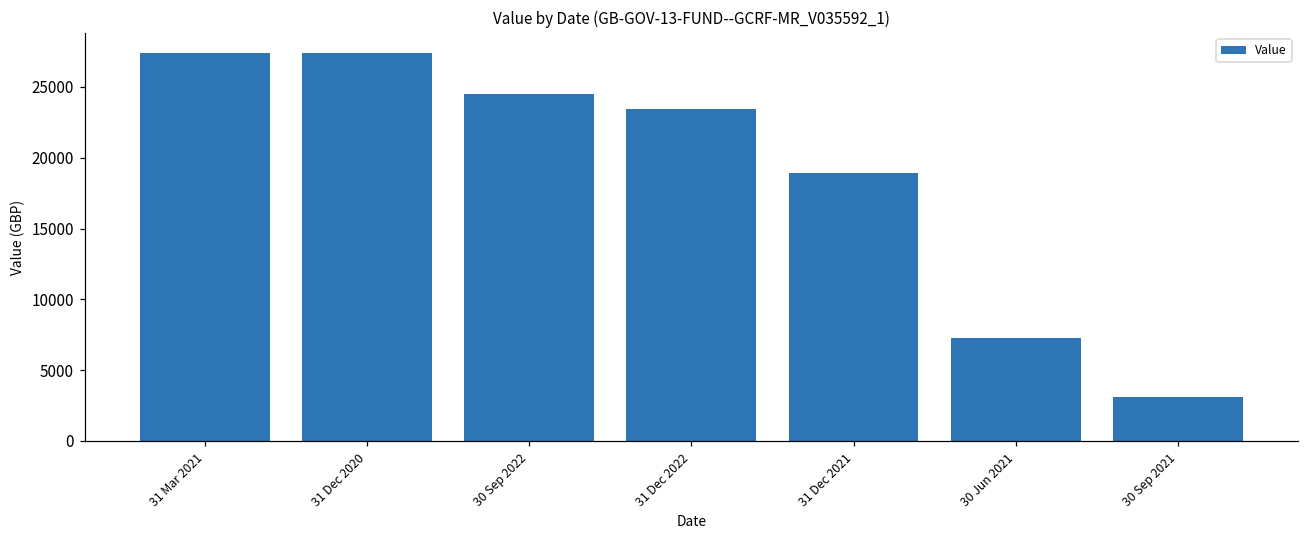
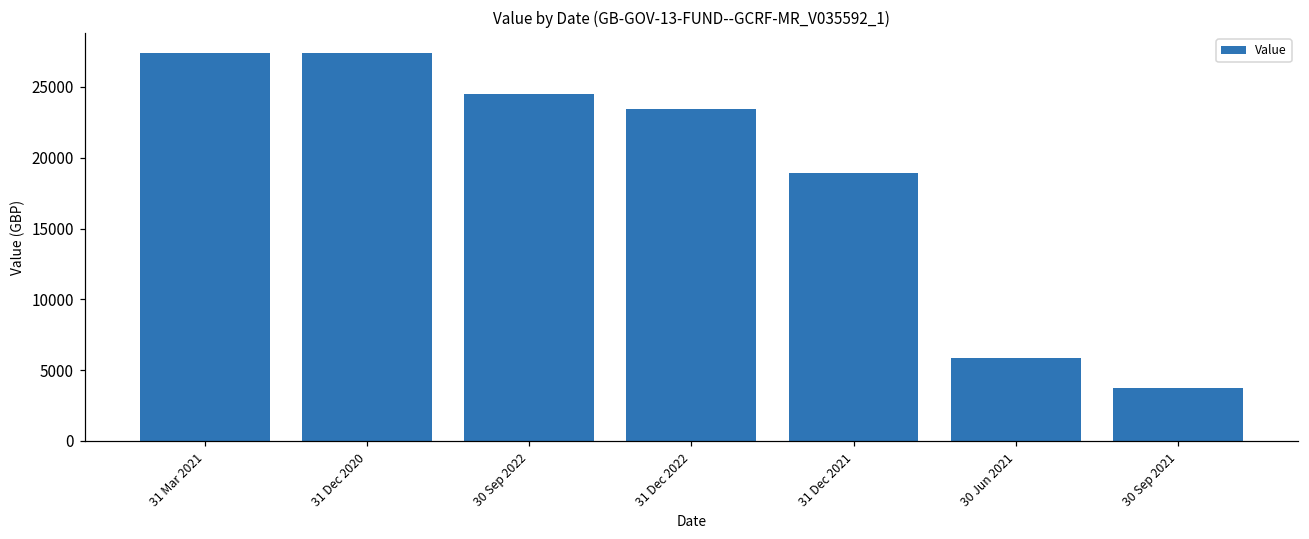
30 Jun 2021: 7300 -> 5900
30 Sep 2021: 3100 -> 3700
